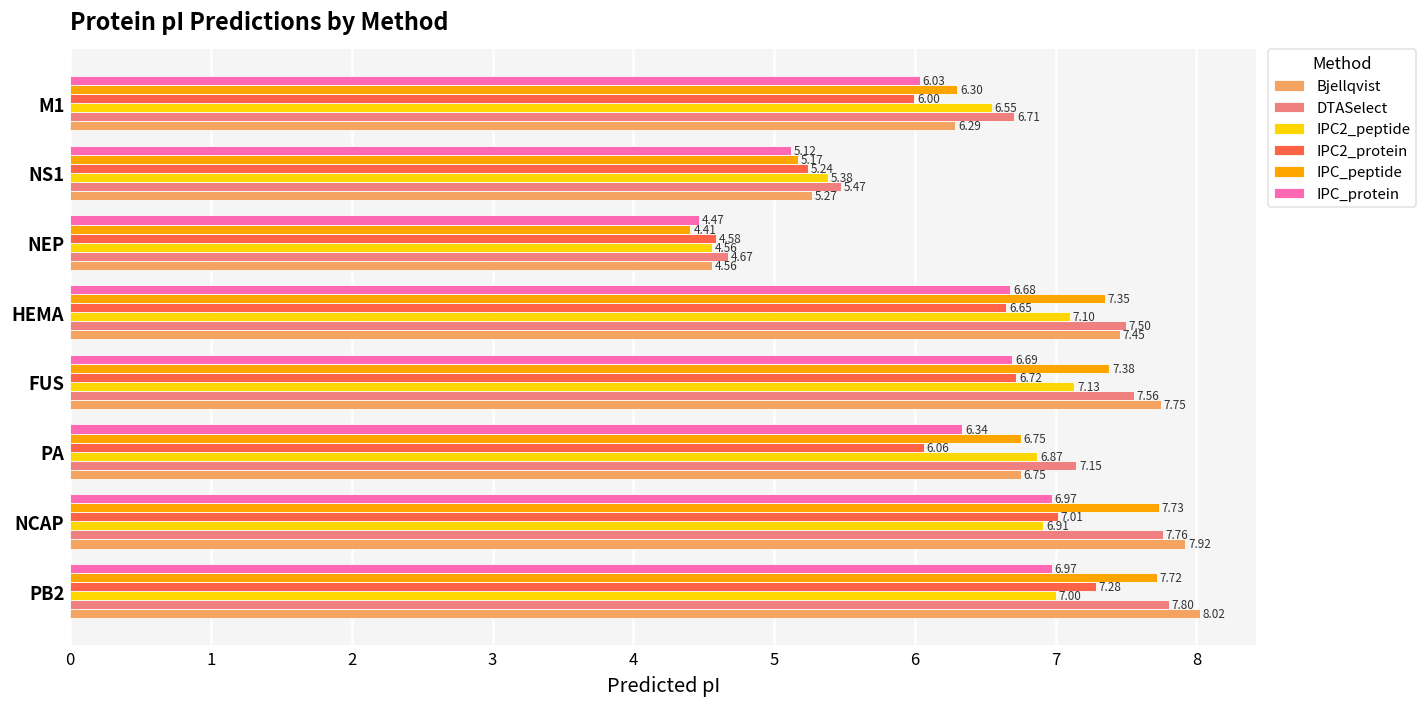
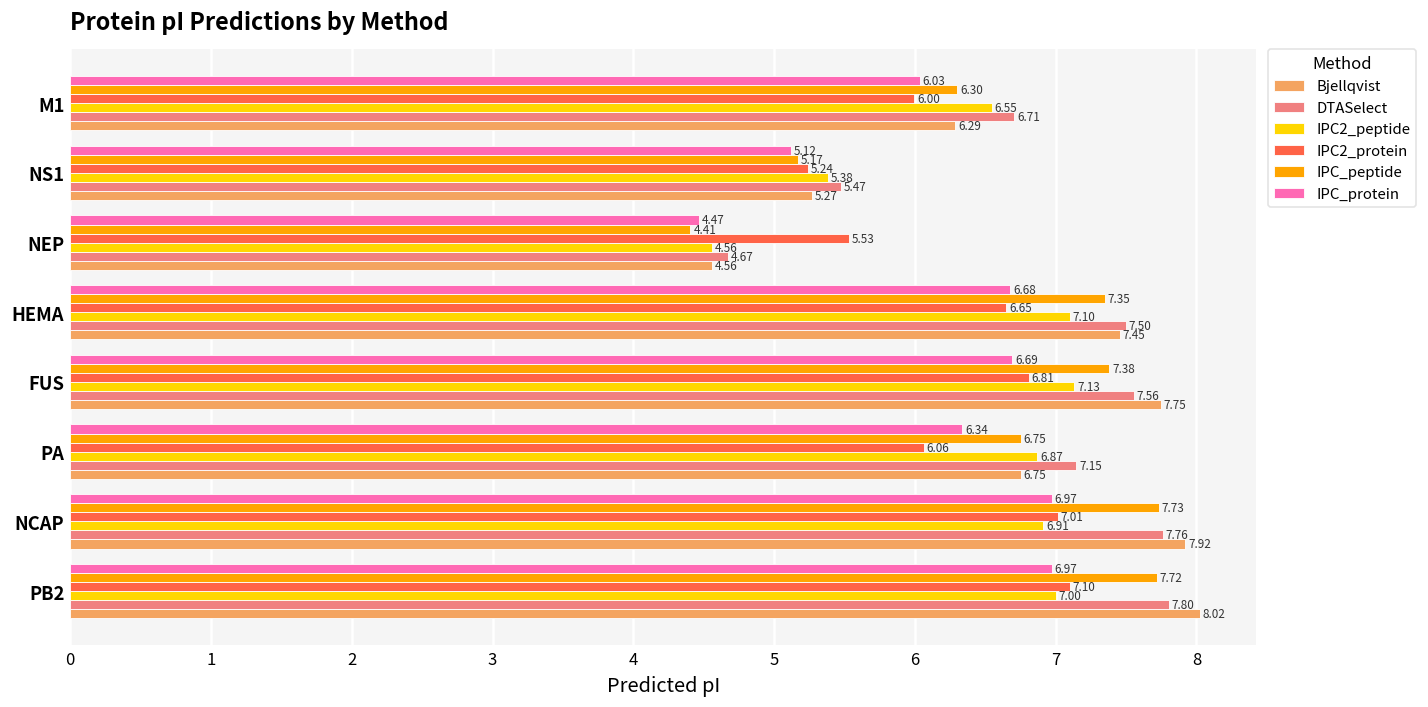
IPC2_protein, NEP: 4.58 -> 5.53
IPC2_protein, FUS: 6.72 -> 6.81
IPC2_protein, PB2: 7.28 -> 7.10
